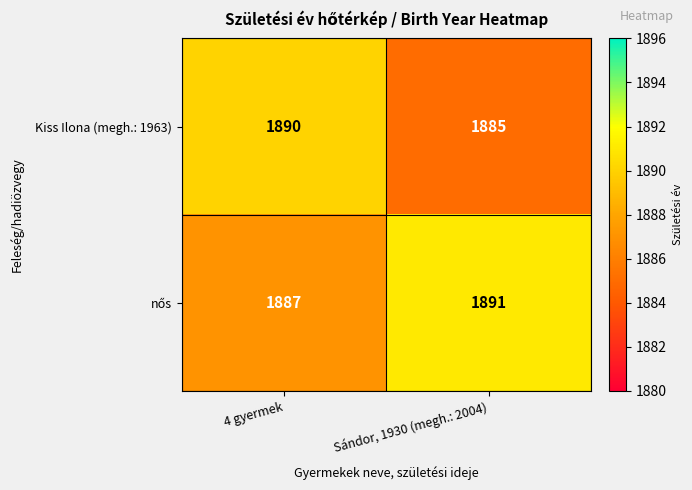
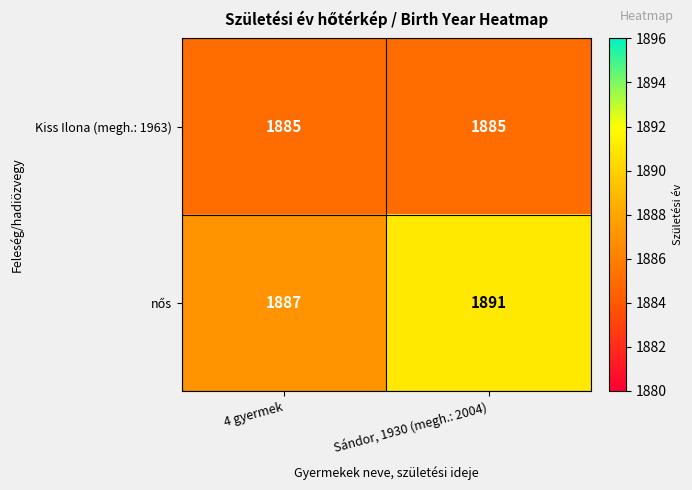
Kiss Ilona (megh.: 1963), 4 gyermek: 1890 -> 1885
